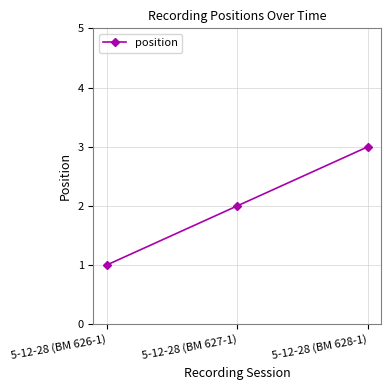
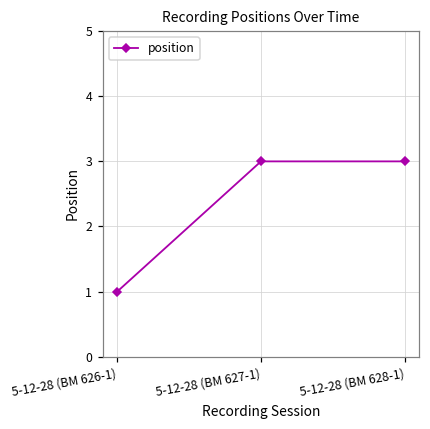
5-12-28 (BM 627-1): 2 -> 3
